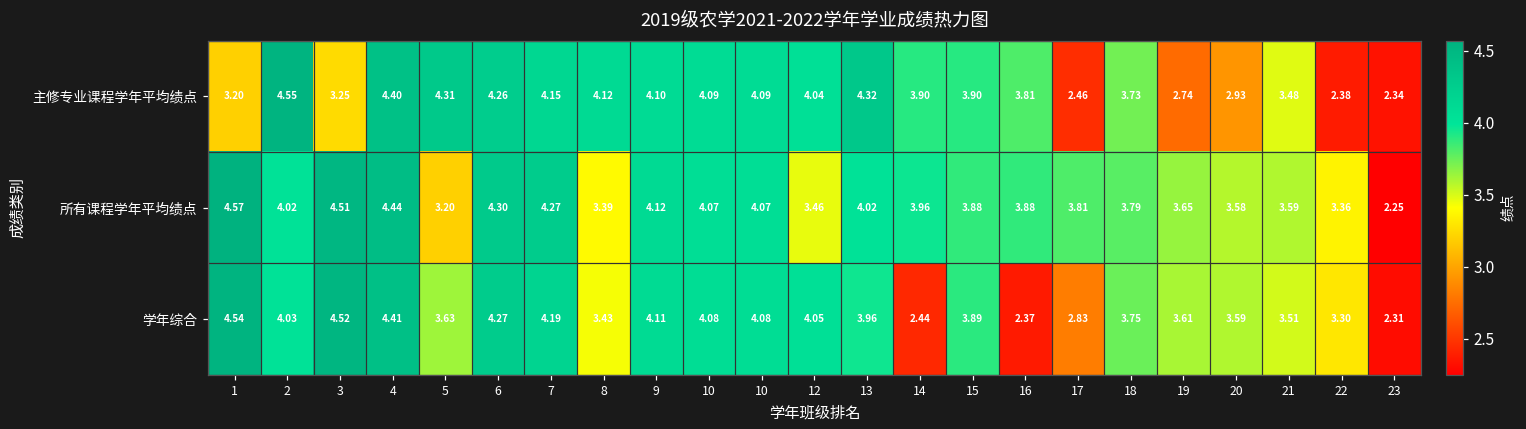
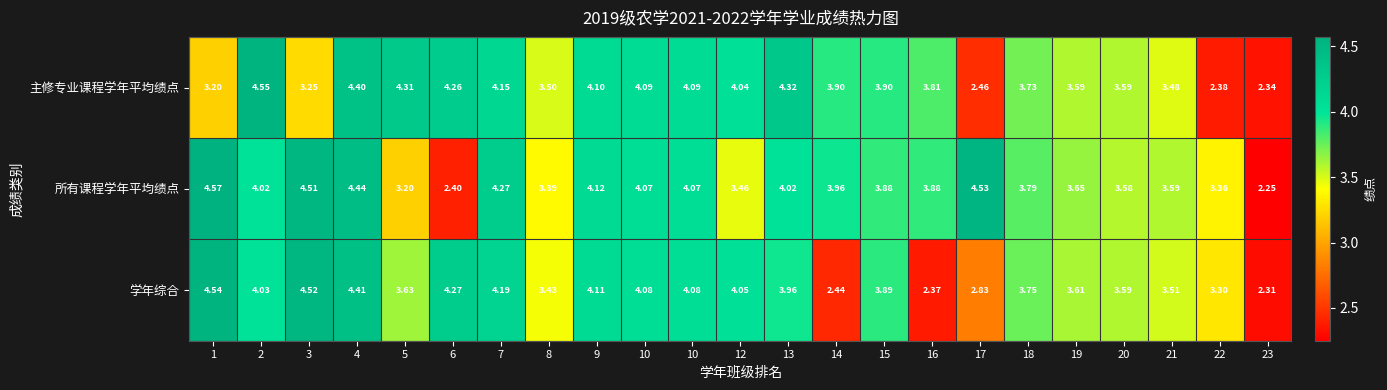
主修专业课程学年平均绩点, 8: 4.12 -> 3.50
主修专业课程学年平均绩点, 19: 2.74 -> 3.59
主修专业课程学年平均绩点, 20: 2.93 -> 3.59
所有课程学年平均绩点, 6: 4.30 -> 2.40
所有课程学年平均绩点, 17: 3.81 -> 4.53
